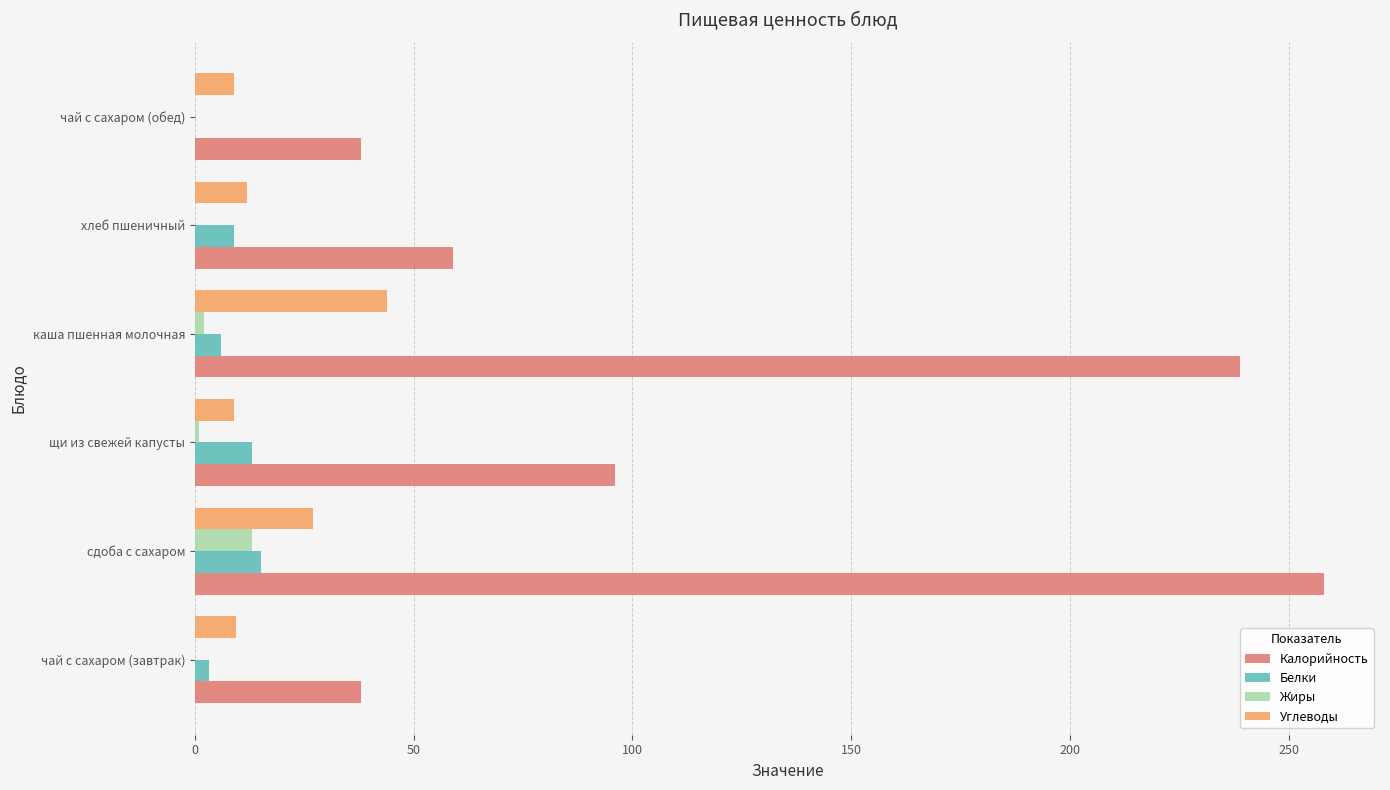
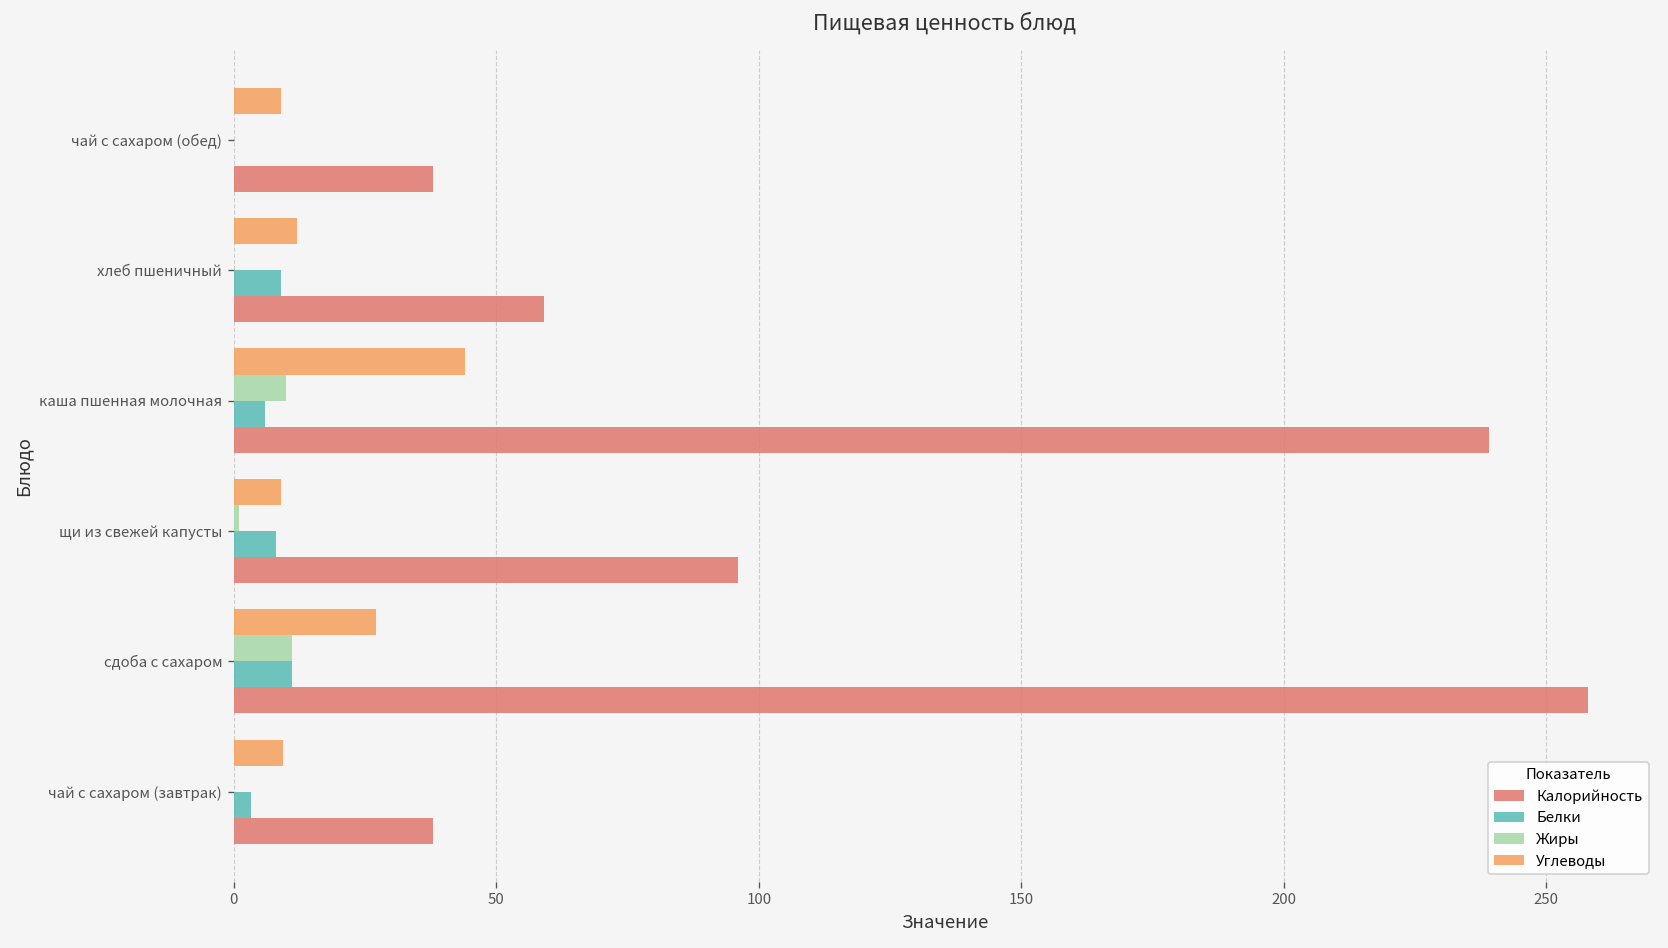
Жиры, каша пшенная молочная: 2 -> 10
Белки, щи из свежей капусты: 13 -> 8
Жиры, сдоба с сахаром: 13 -> 11
Белки, сдоба с сахаром: 15 -> 11
